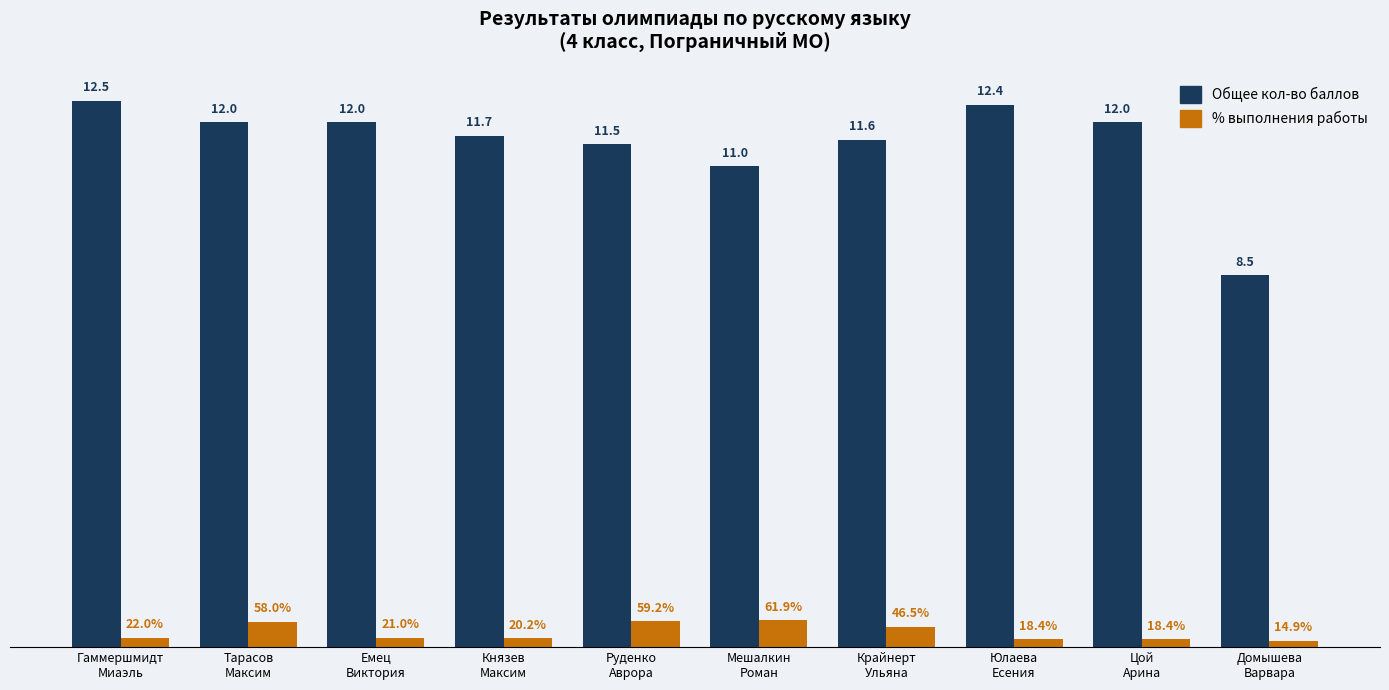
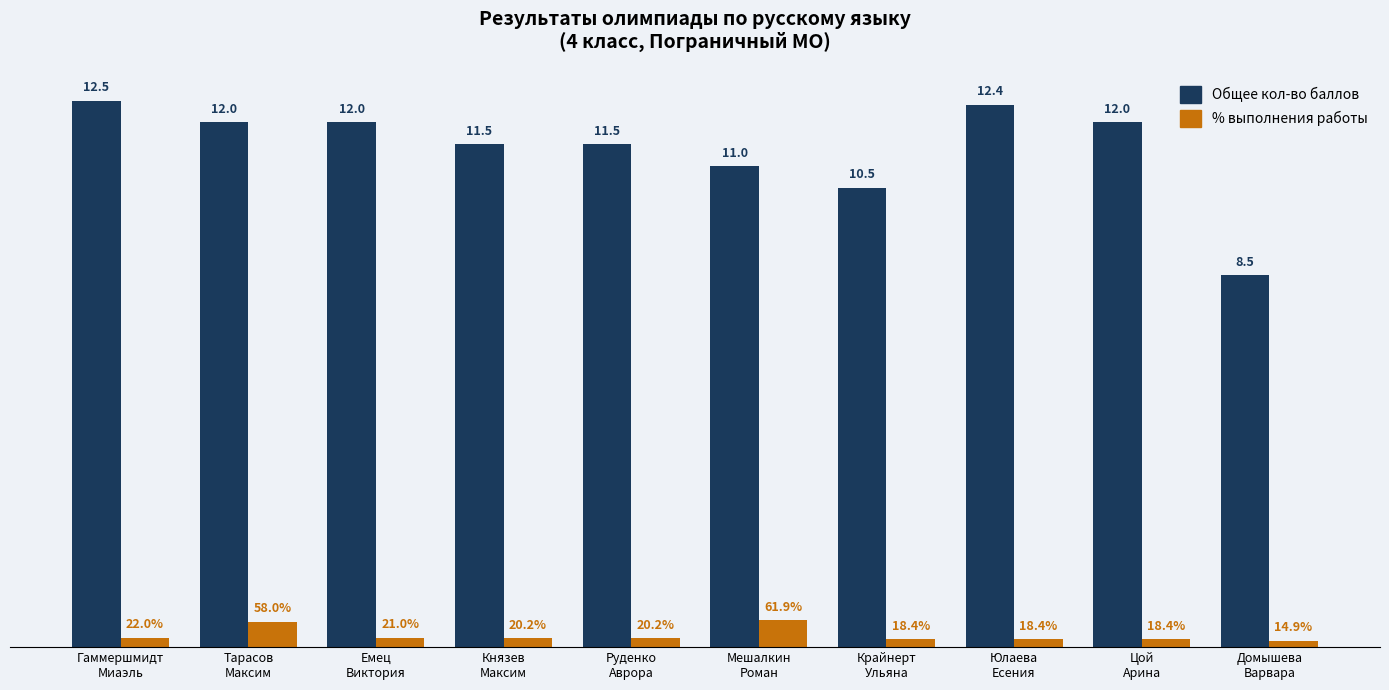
Общее кол-во баллов, Князев Максим: 11.7 -> 11.5
% выполнения работы, Руденко Аврора: 59.2% -> 20.2%
Общее кол-во баллов, Крайнерт Ульяна: 11.6 -> 10.5
% выполнения работы, Крайнерт Ульяна: 46.5% -> 18.4%
